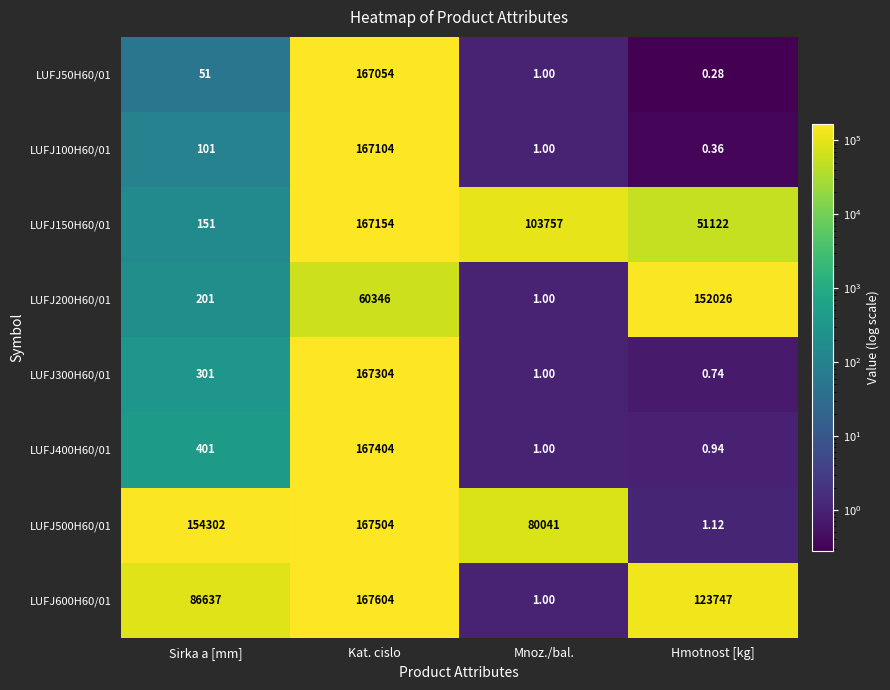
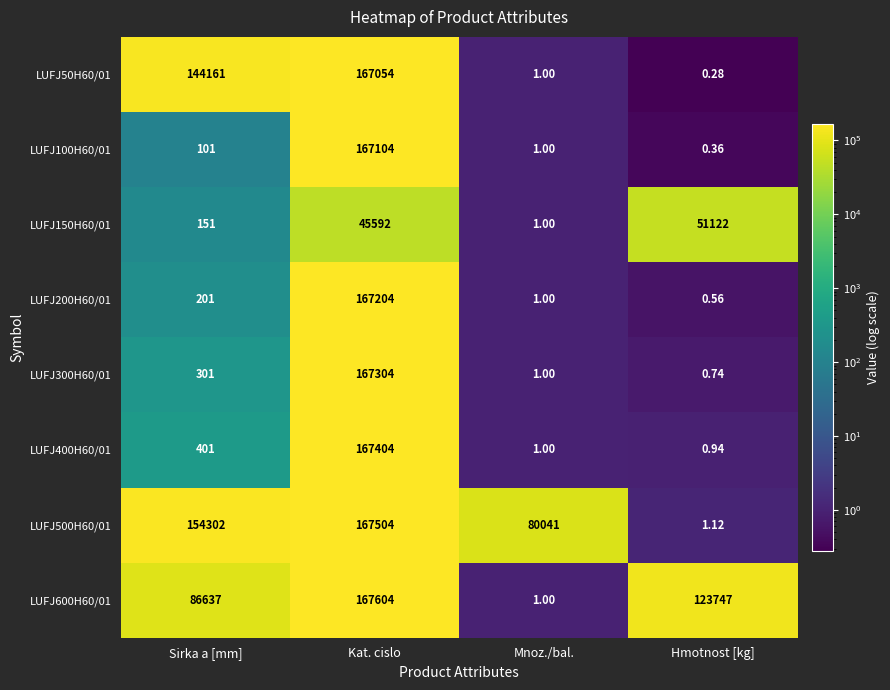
LUFJ50H60/01, Sirka a [mm]: 51 -> 144161
LUFJ150H60/01, Kat. cislo: 167154 -> 45592
LUFJ150H60/01, Mnoz./bal.: 103757 -> 1.00
LUFJ200H60/01, Kat. cislo: 60346 -> 167204
LUFJ200H60/01, Hmotnost [kg]: 152026 -> 0.56
